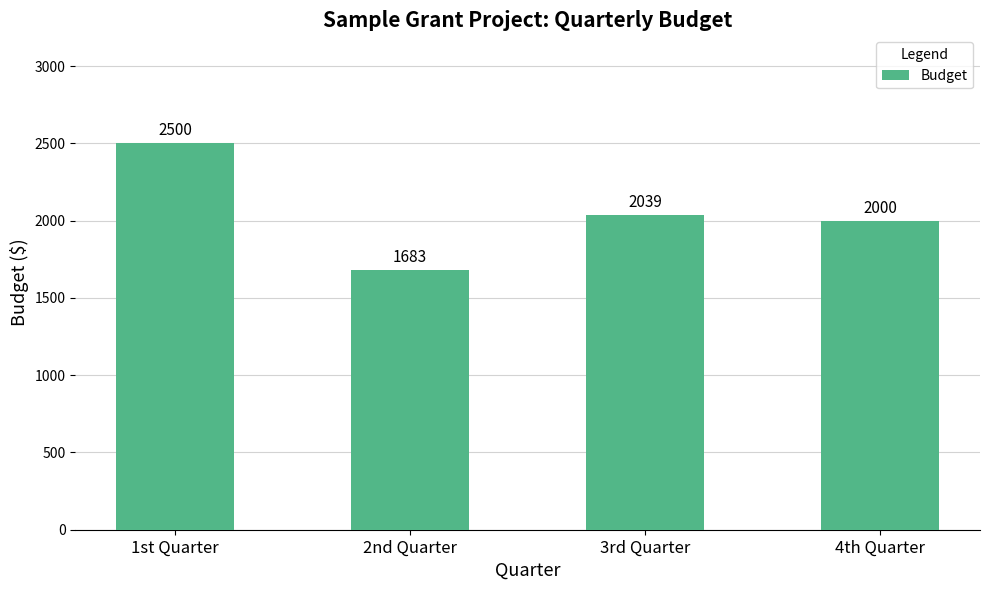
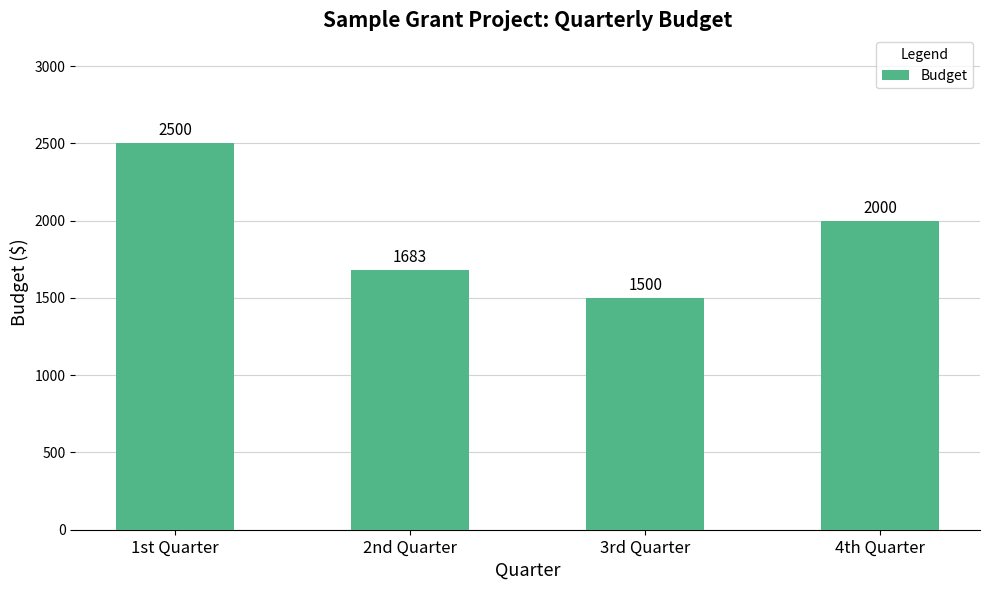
3rd Quarter: 2039 -> 1500
